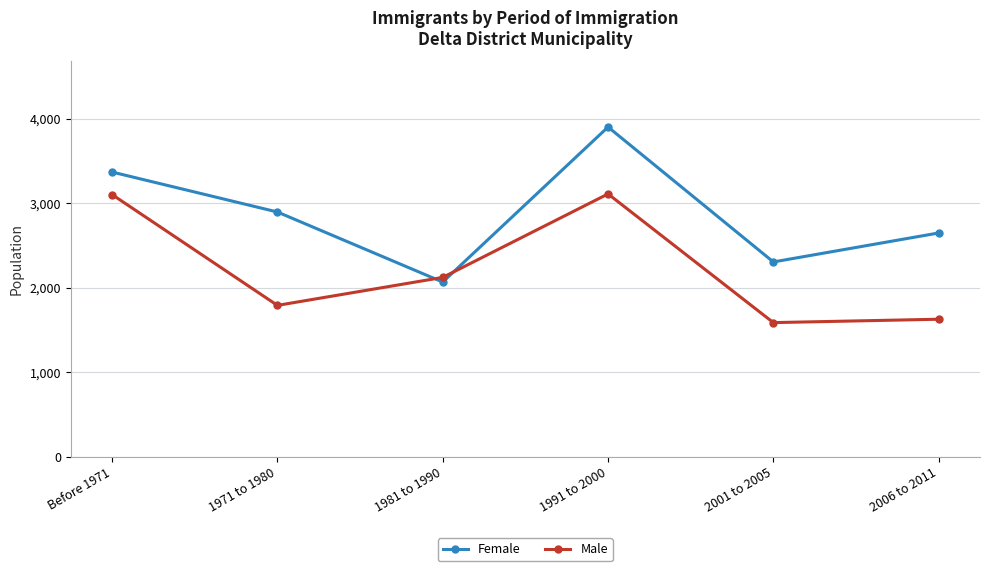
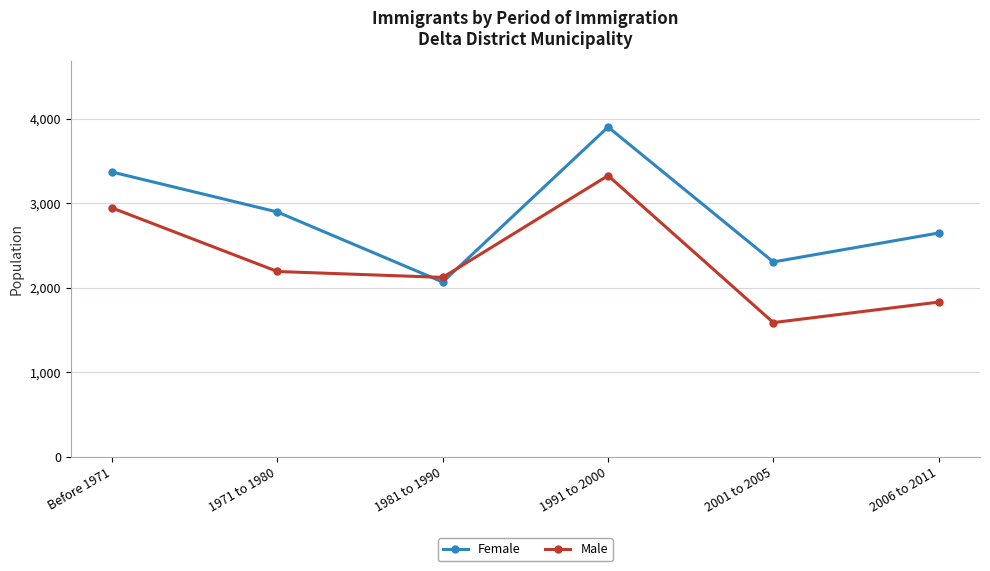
Male, Before 1971: 3,100 -> 2,900
Male, 1971 to 1980: 1,800 -> 2,200
Male, 1991 to 2000: 3,100 -> 3,300
Male, 2006 to 2011: 1,600 -> 1,800
